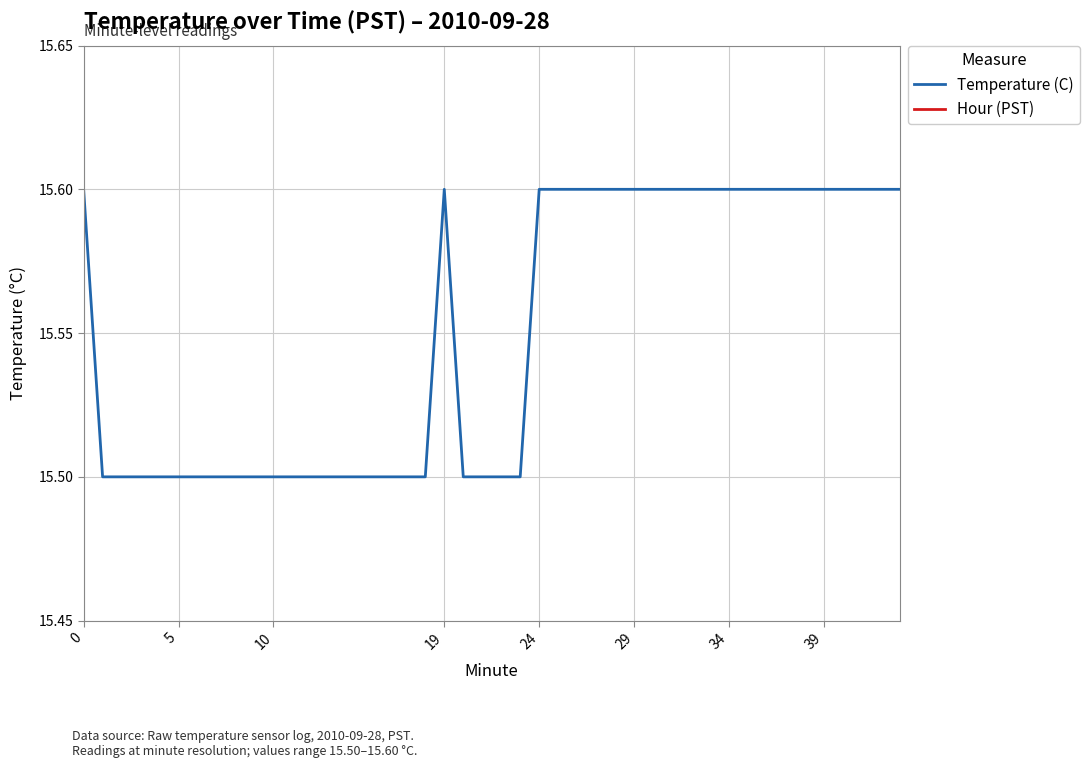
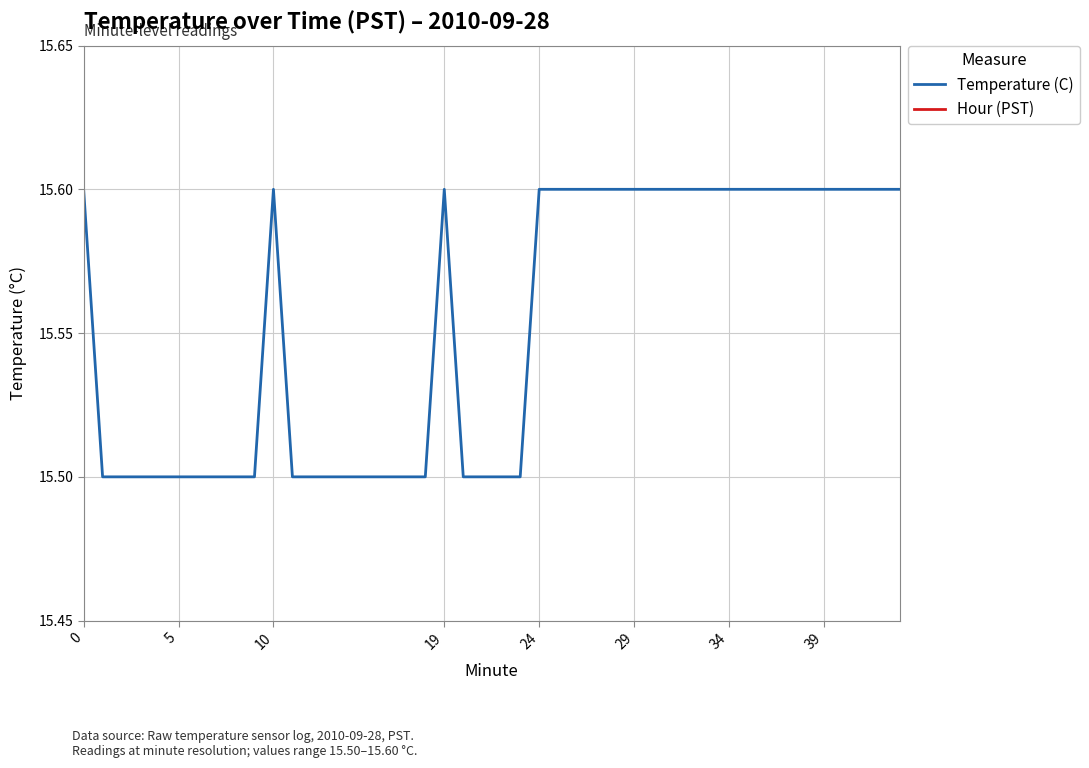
Temperature (C), 10: 15.5 -> 15.6
